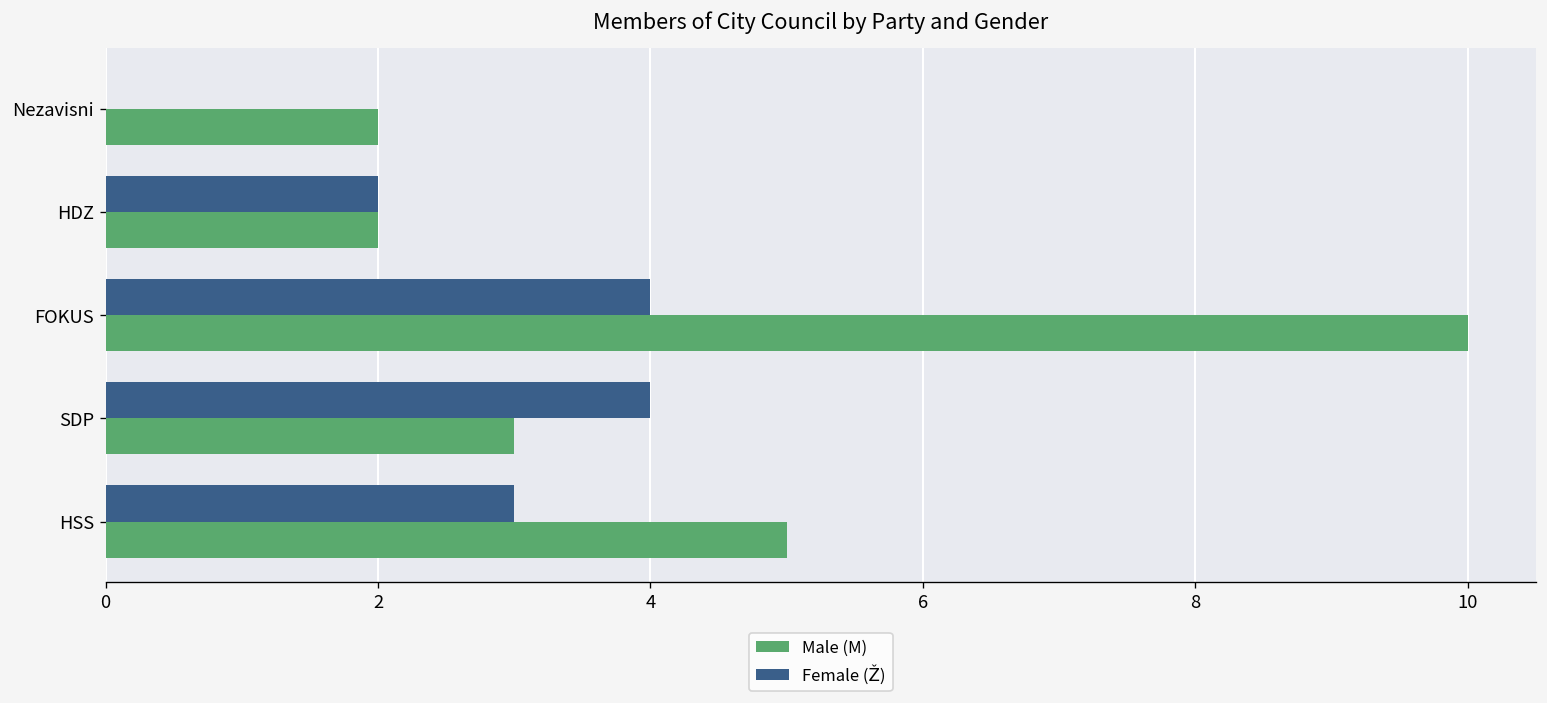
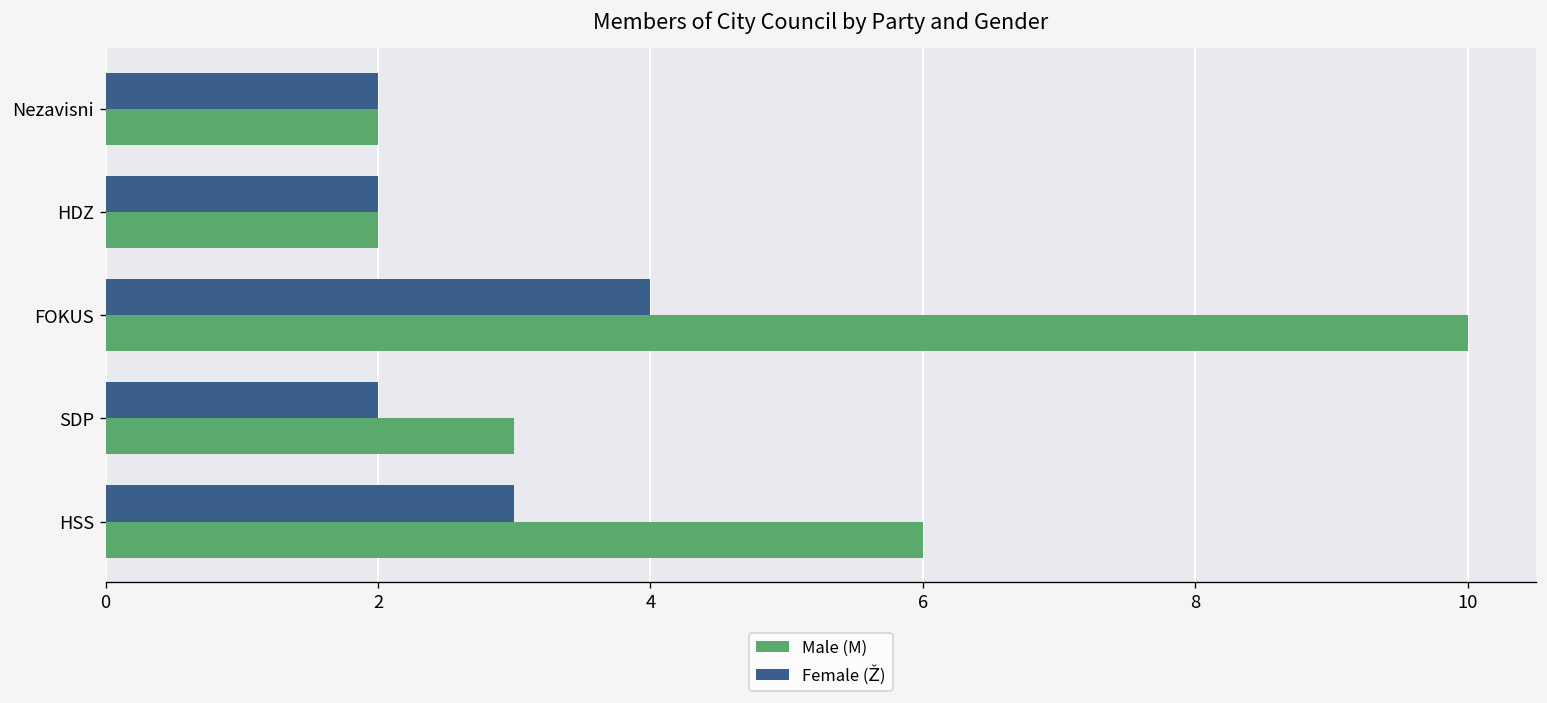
Female (Ž), Nezavisni: 0 -> 2
Female (Ž), SDP: 4 -> 2
Male (M), HSS: 5 -> 6
